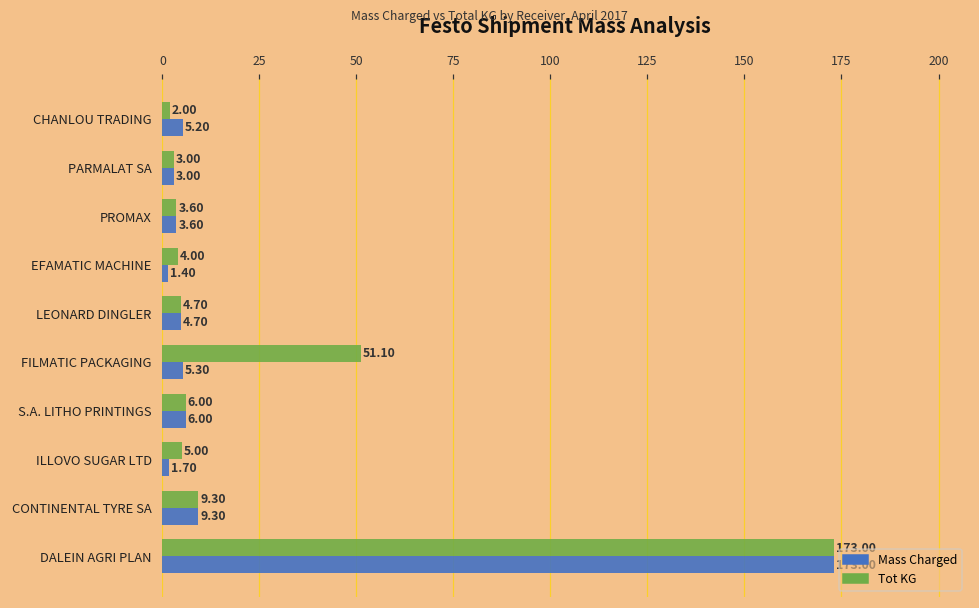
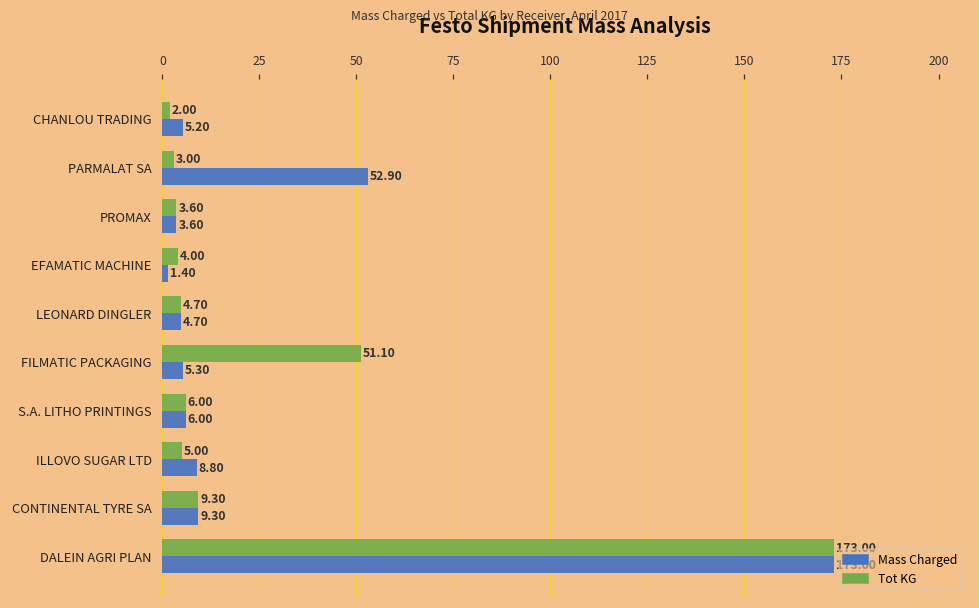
Mass Charged, PARMALAT SA: 3.00 -> 52.90
Mass Charged, ILLOVO SUGAR LTD: 1.70 -> 8.80
